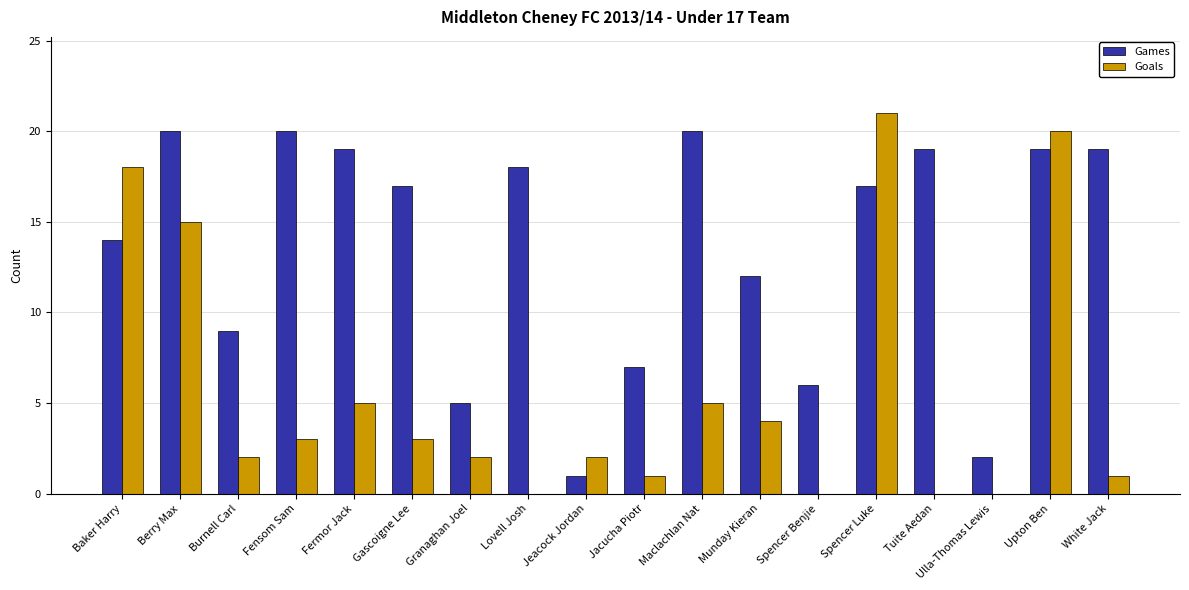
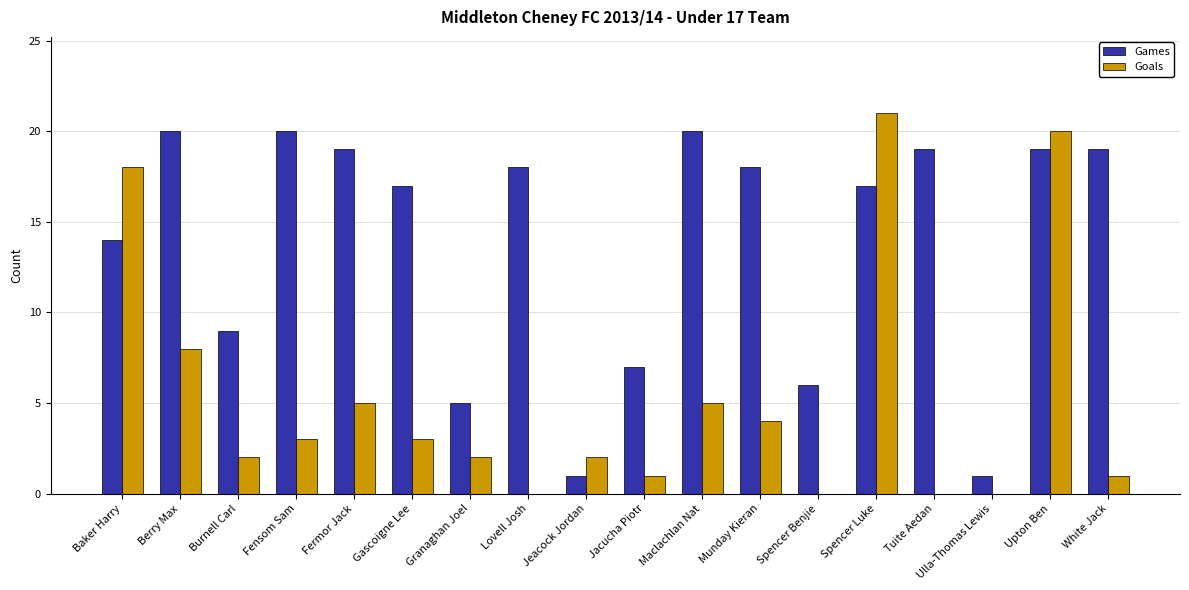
Goals, Berry Max: 15 -> 8
Games, Munday Kieran: 12 -> 18
Games, Ulla-Thomas Lewis: 2 -> 1
